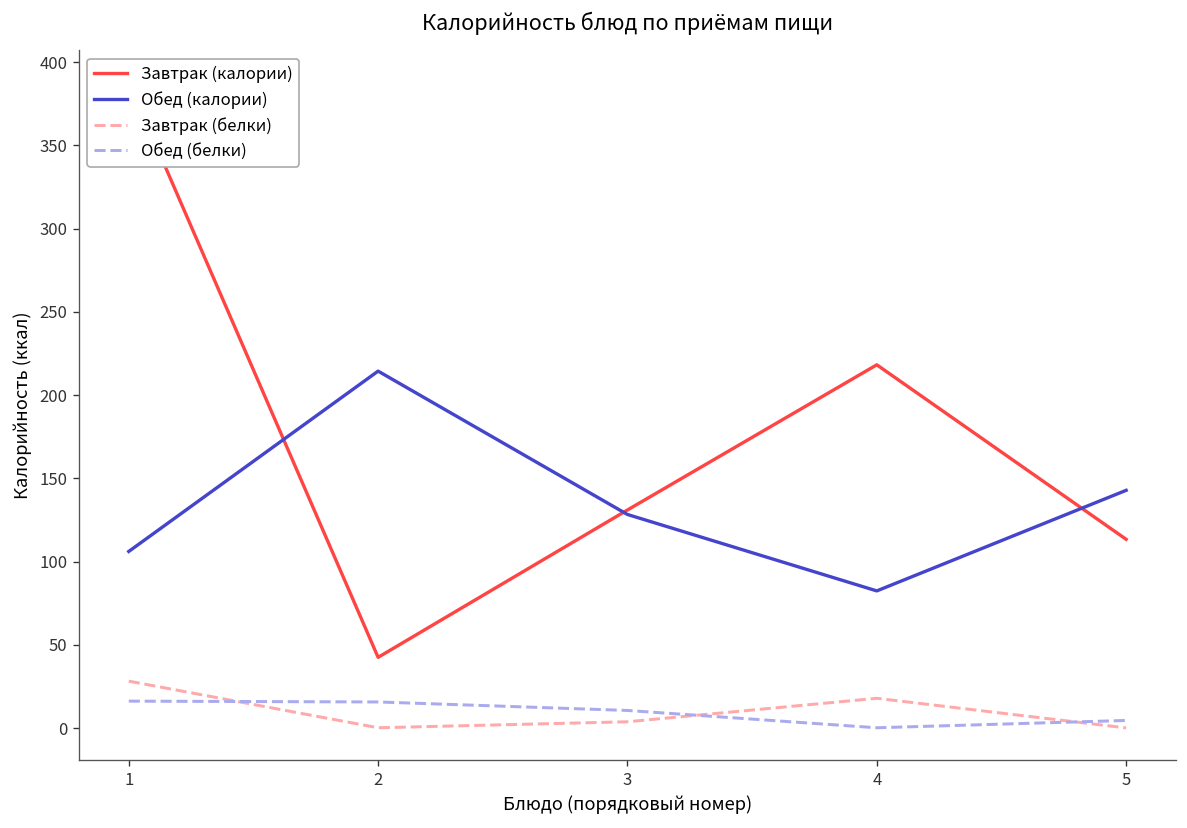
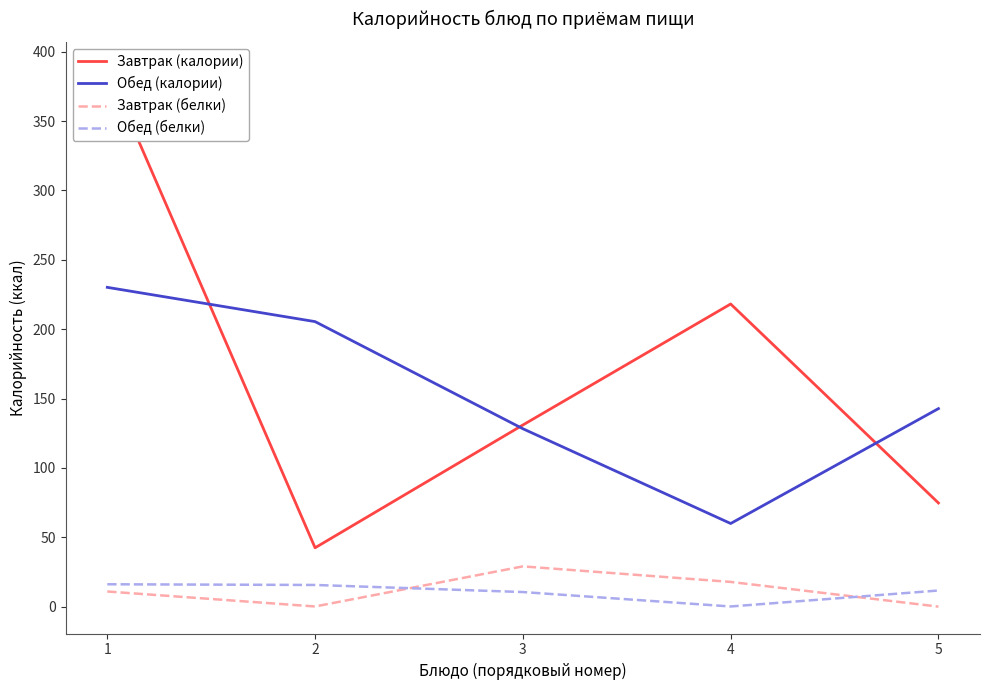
Обед (калории), 1: 106 -> 230
Завтрак (белки), 1: 28 -> 11
Обед (калории), 2: 214 -> 206
Завтрак (белки), 3: 4 -> 29
Обед (калории), 4: 82 -> 60
Завтрак (калории), 5: 113 -> 75
Обед (белки), 5: 5 -> 12
